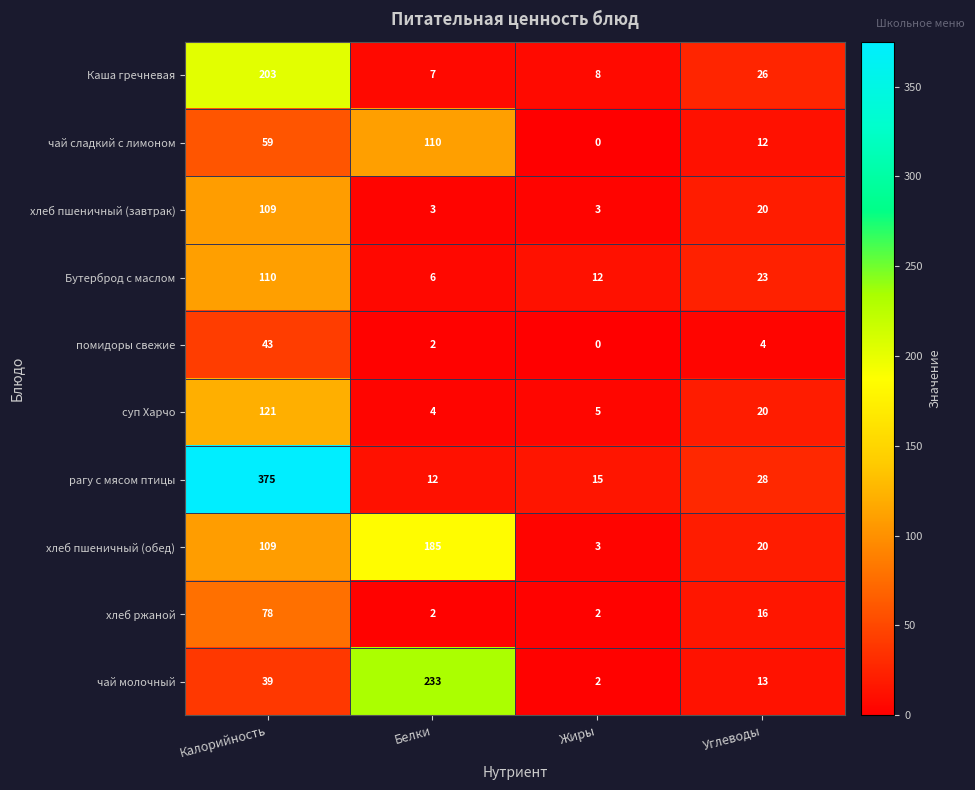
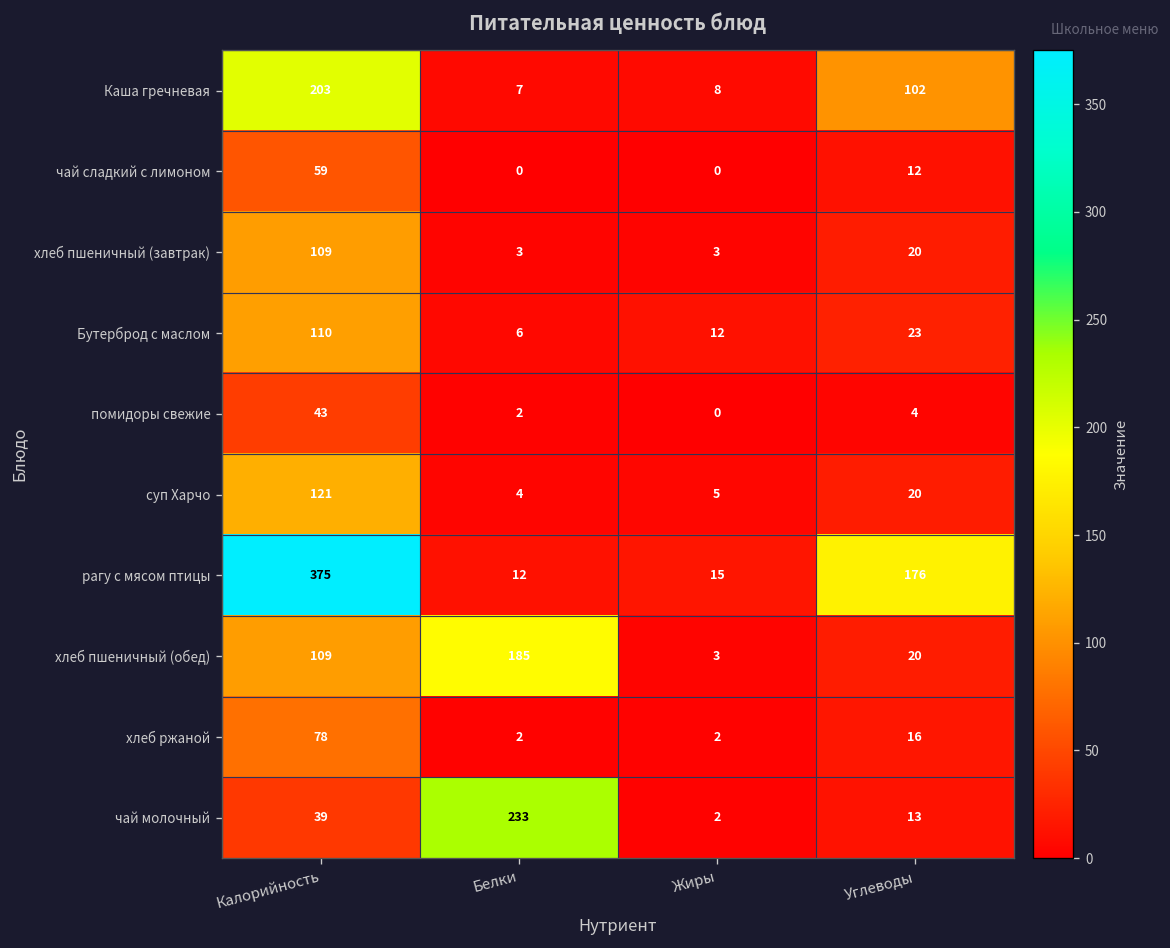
Каша гречневая, Углеводы: 26 -> 102
чай сладкий с лимоном, Белки: 110 -> 0
рагу с мясом птицы, Углеводы: 28 -> 176
